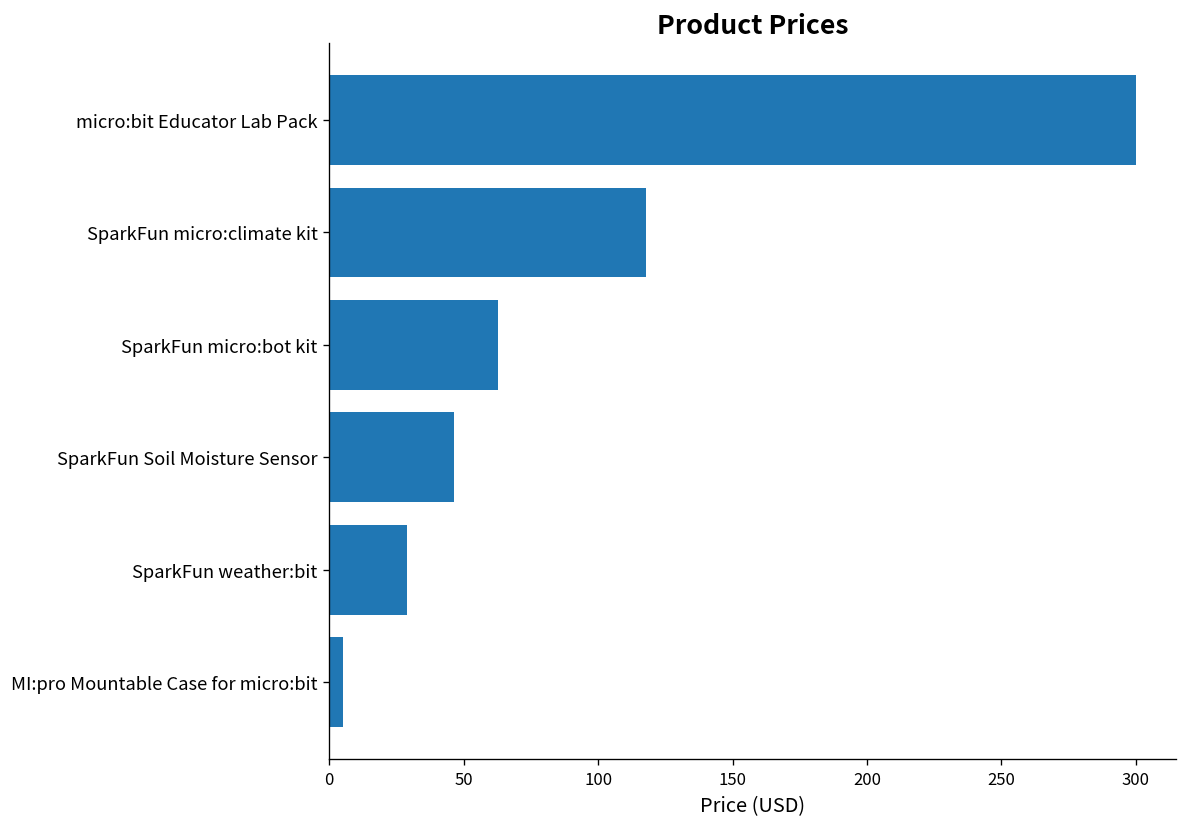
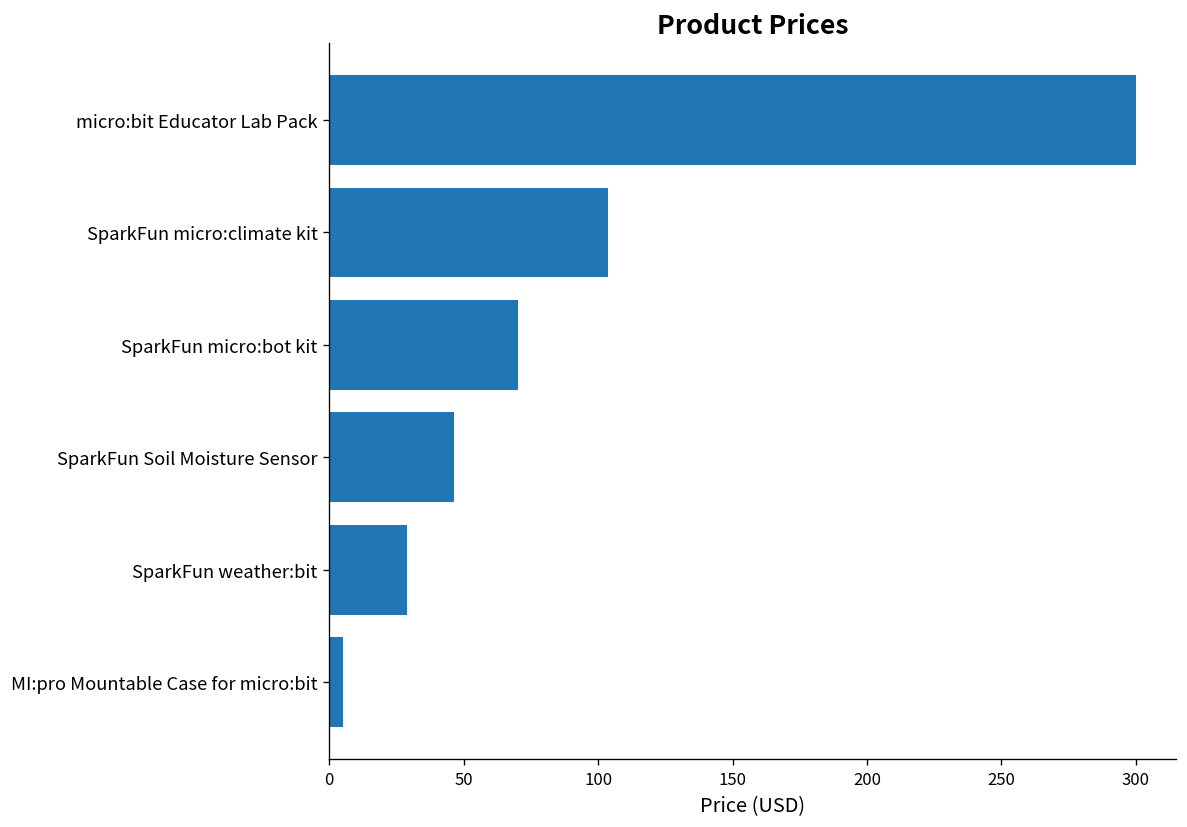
SparkFun micro:climate kit: 118 -> 104
SparkFun micro:bot kit: 63 -> 70
